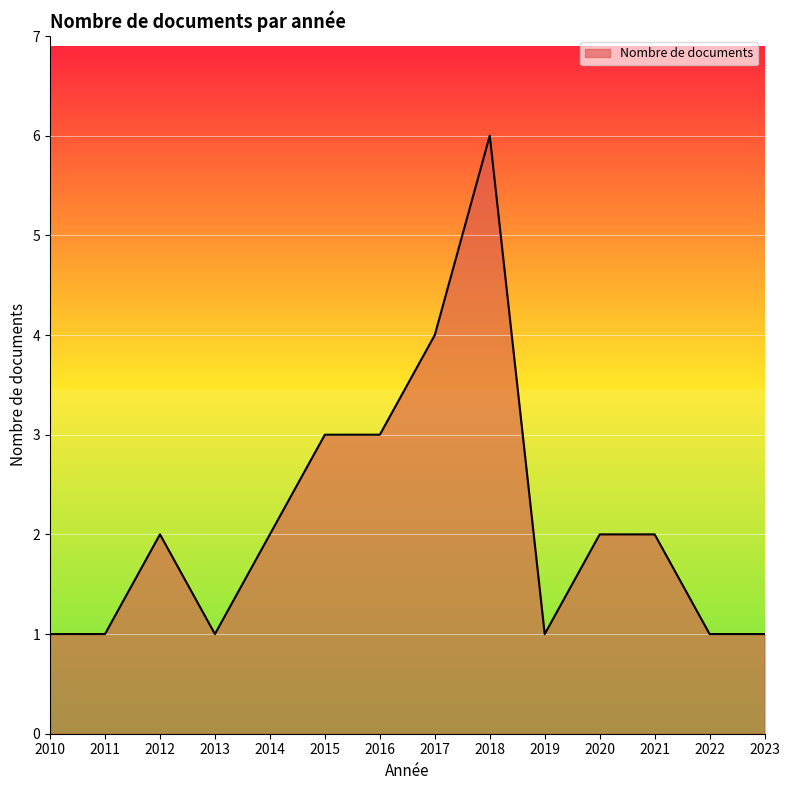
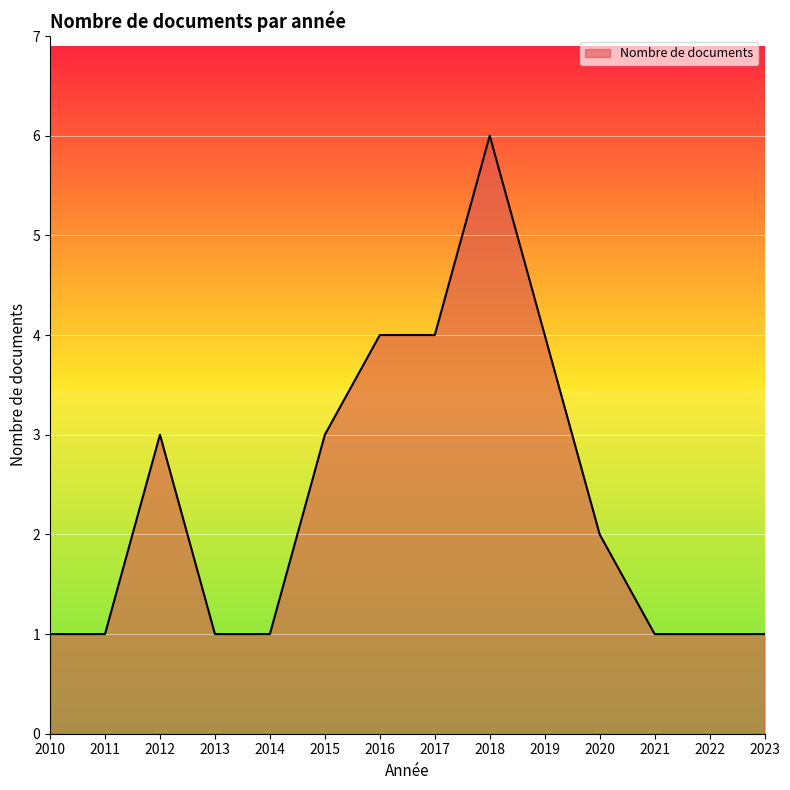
2012: 2 -> 3
2014: 2 -> 1
2016: 3 -> 4
2019: 1 -> 4
2021: 2 -> 1
